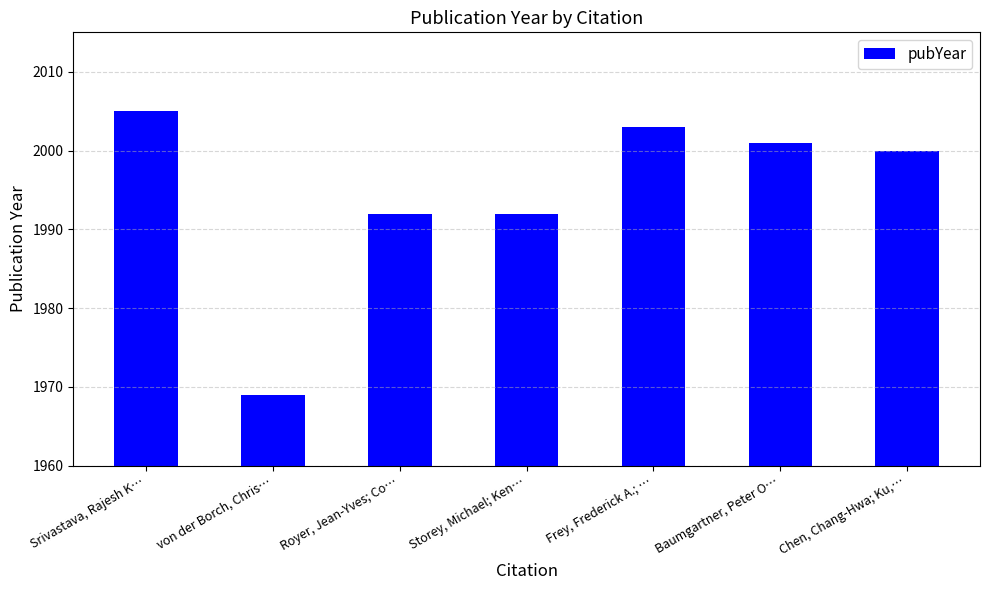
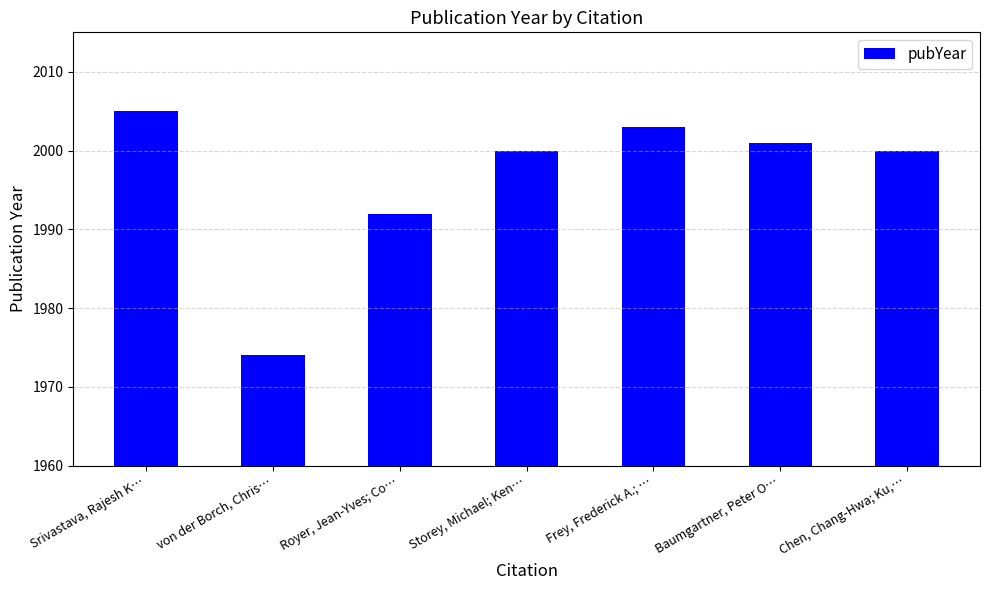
von der Borch, Chris…: 1969 -> 1974
Storey, Michael; Ken…: 1992 -> 2000
